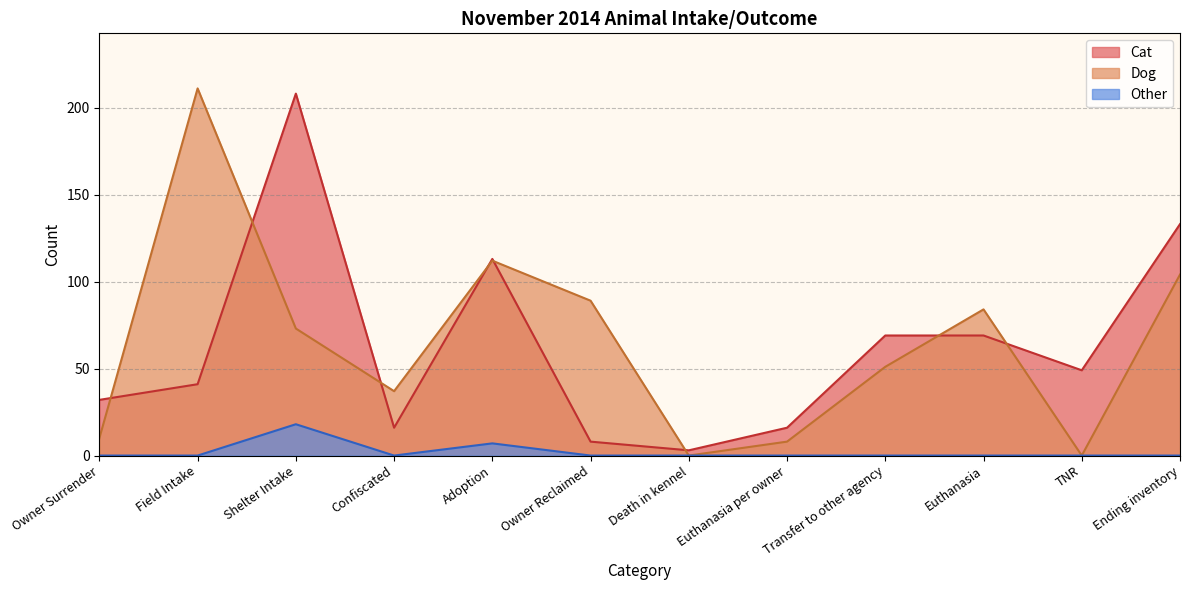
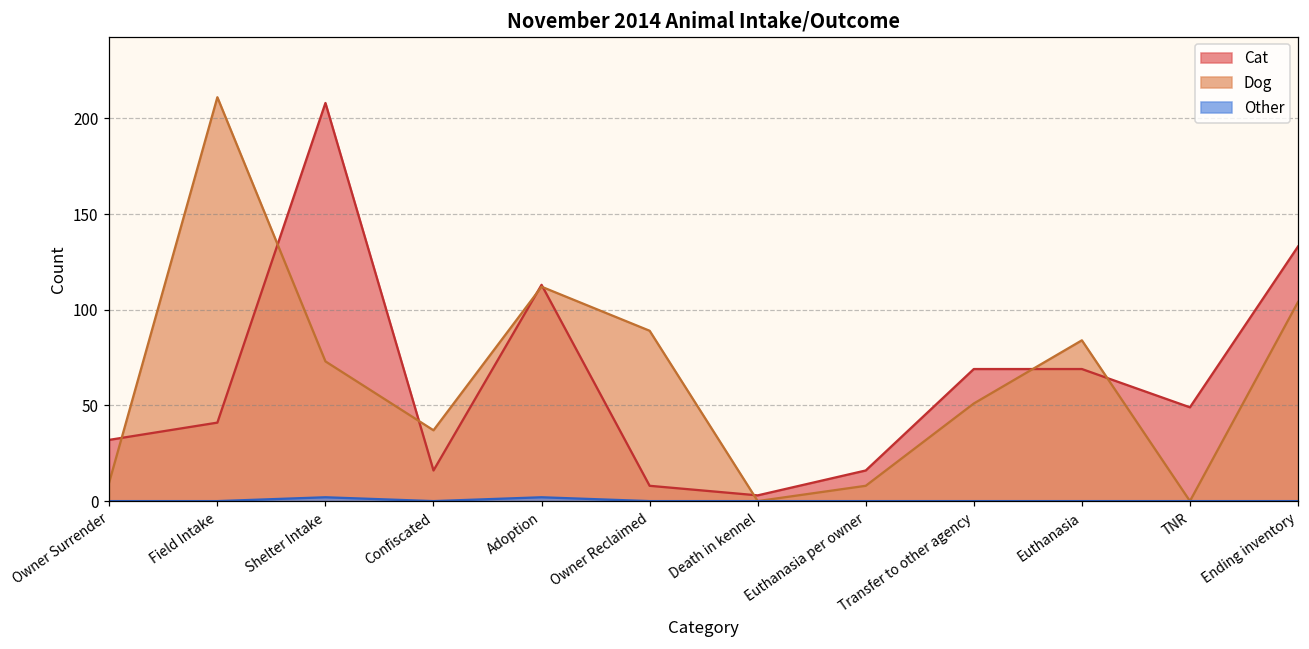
Other, Shelter Intake: 18 -> 2
Other, Adoption: 7 -> 2
